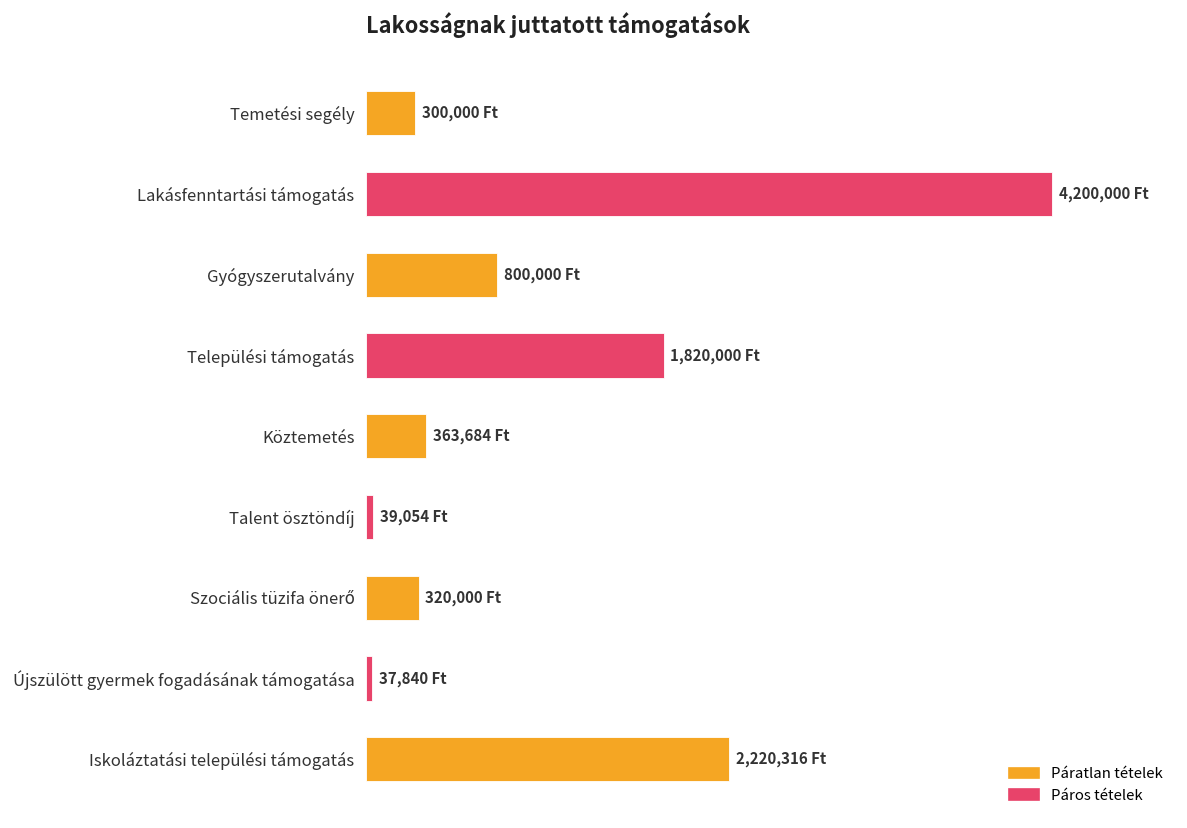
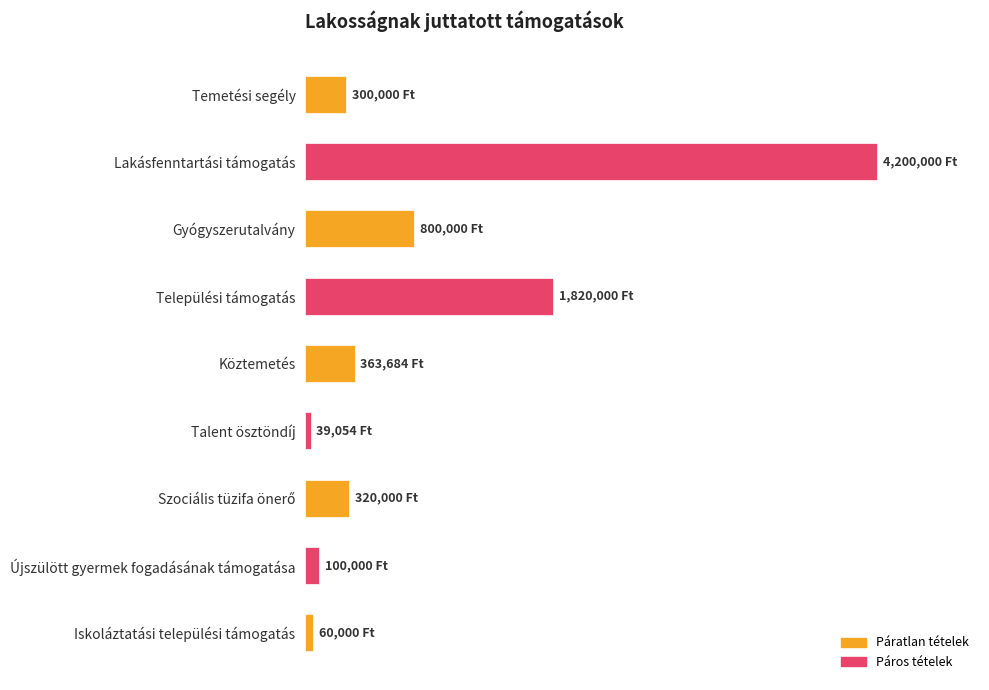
Újszülött gyermek fogadásának támogatása: 37,840 -> 100,000
Iskoláztatási települési támogatás: 2,220,316 -> 60,000
